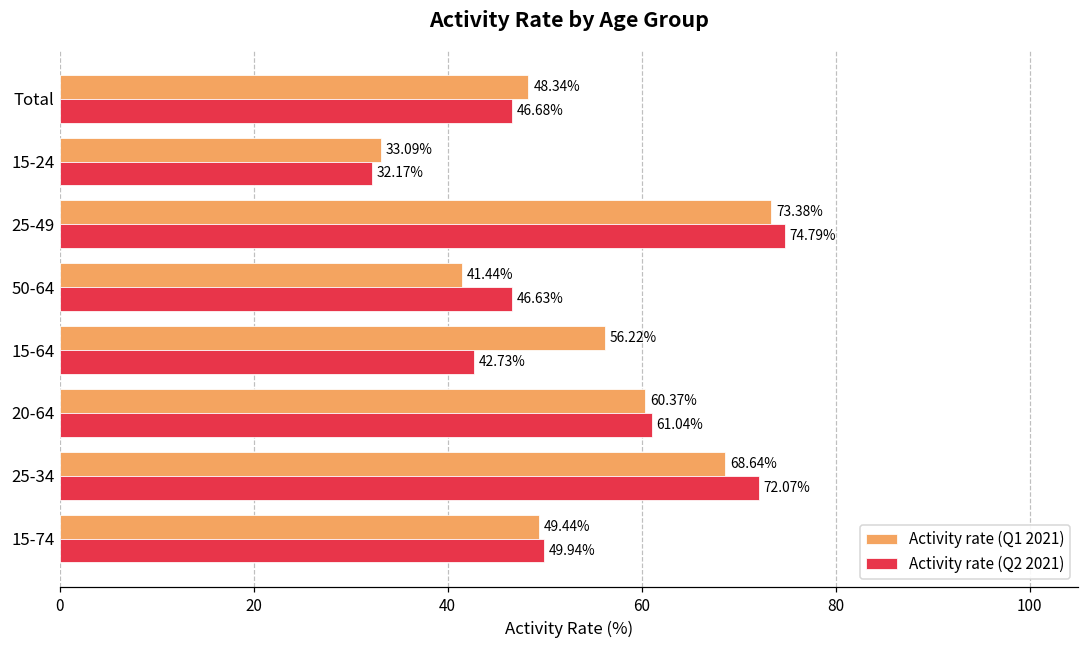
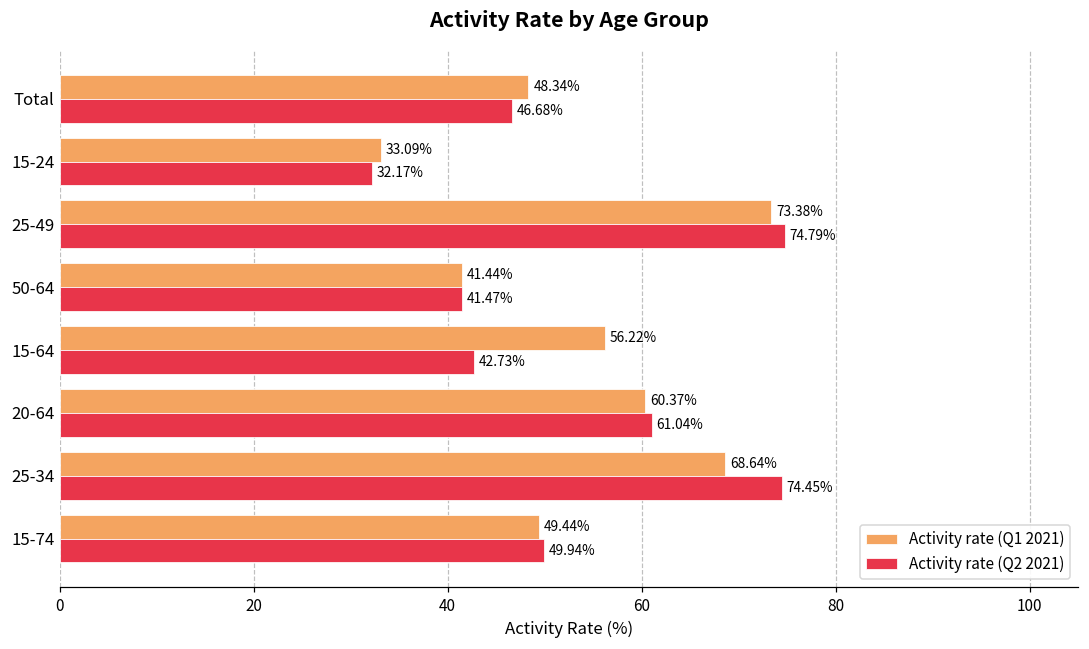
Activity rate (Q2 2021), 50-64: 46.63% -> 41.47%
Activity rate (Q2 2021), 25-34: 72.07% -> 74.45%
